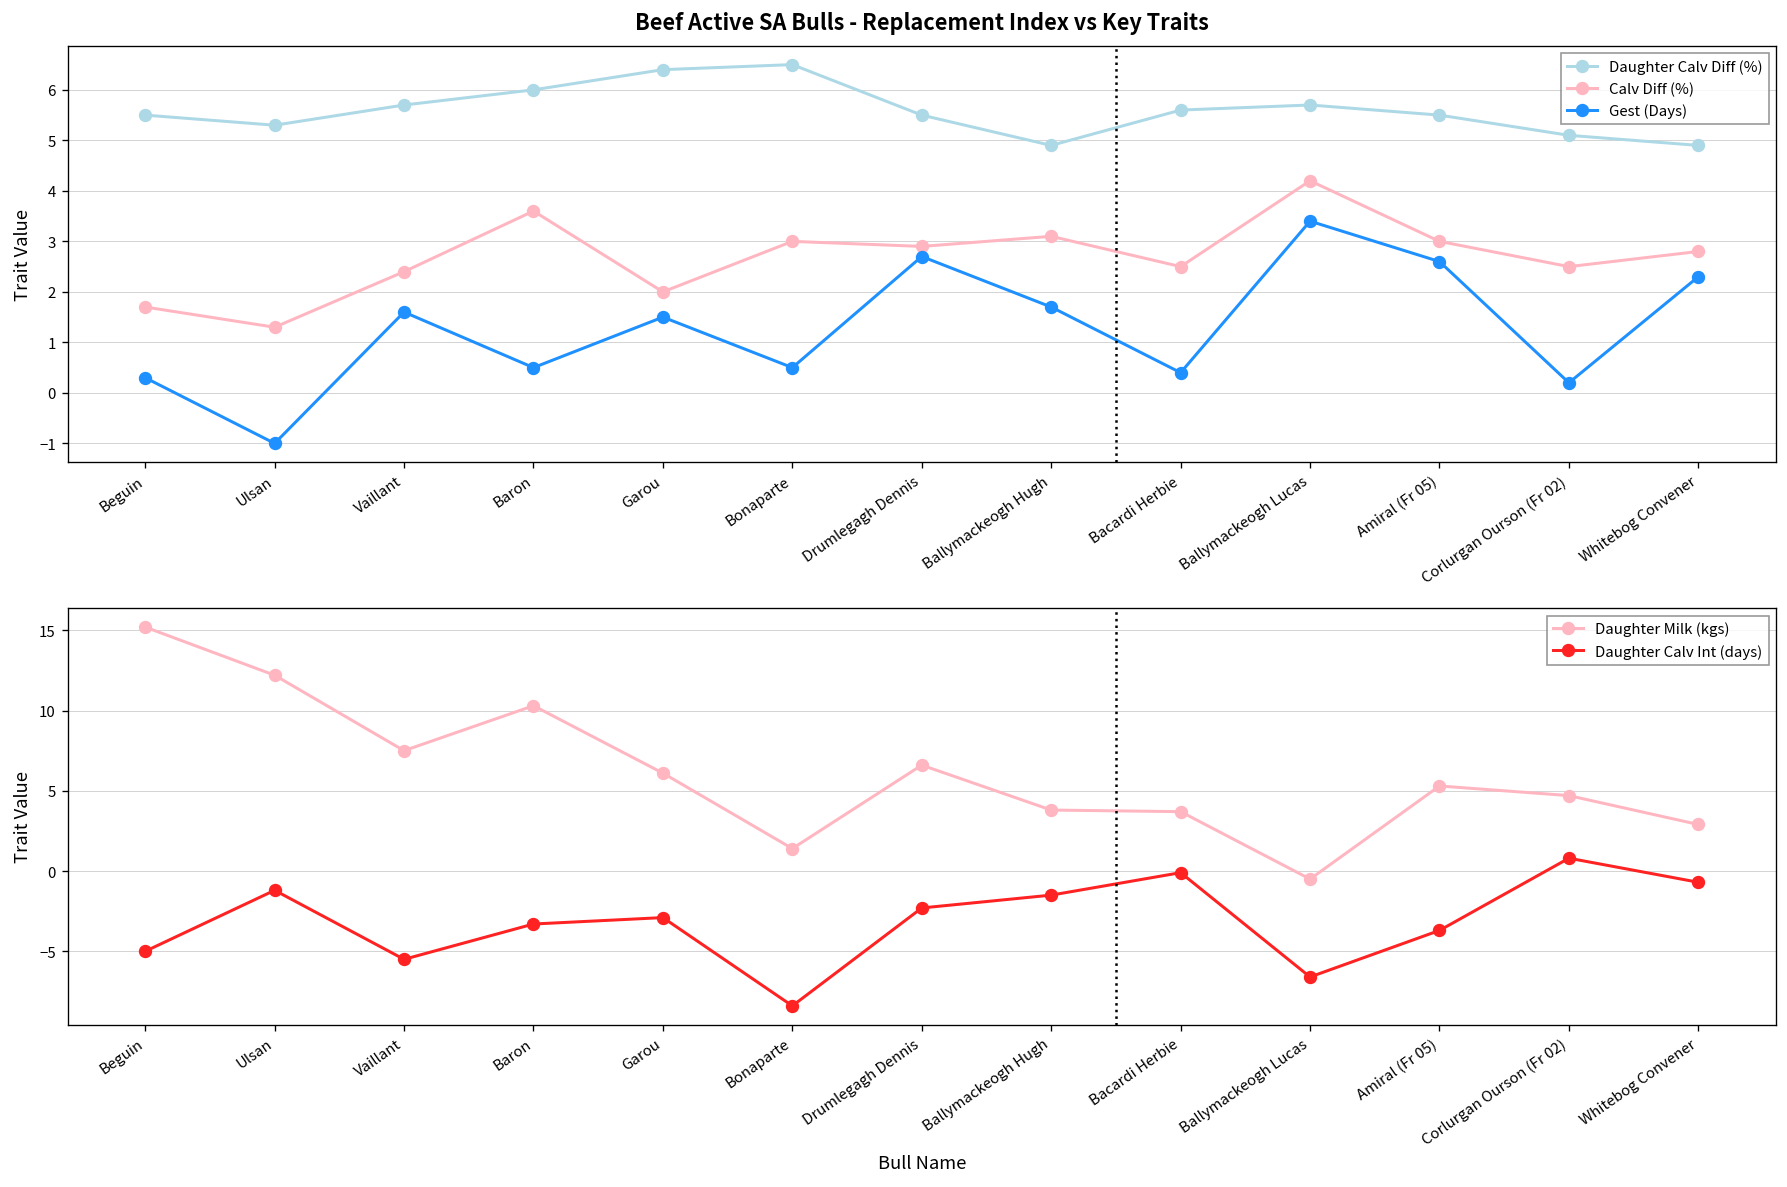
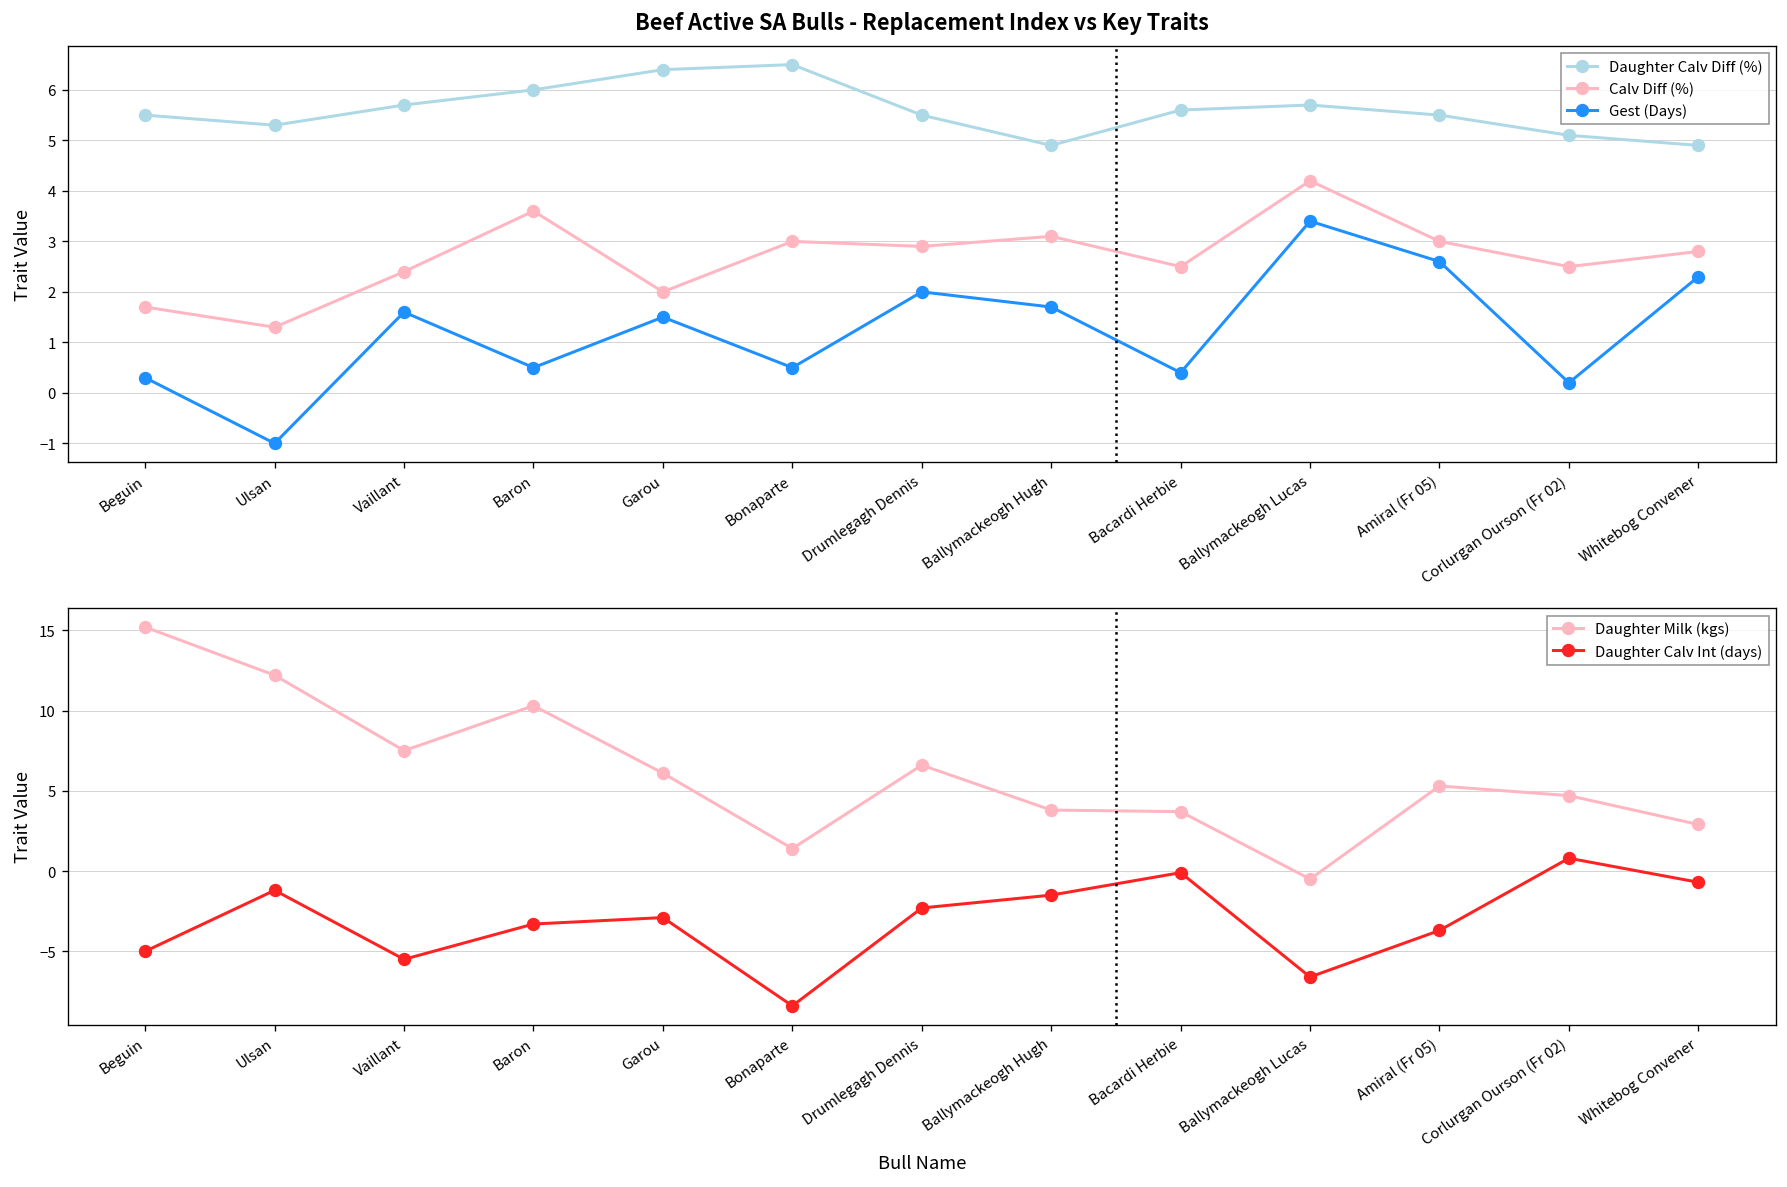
Beef Active SA Bulls - Replacement Index vs Key Traits, Gest (Days), Drumlegagh Dennis: 2.7 -> 2.0
